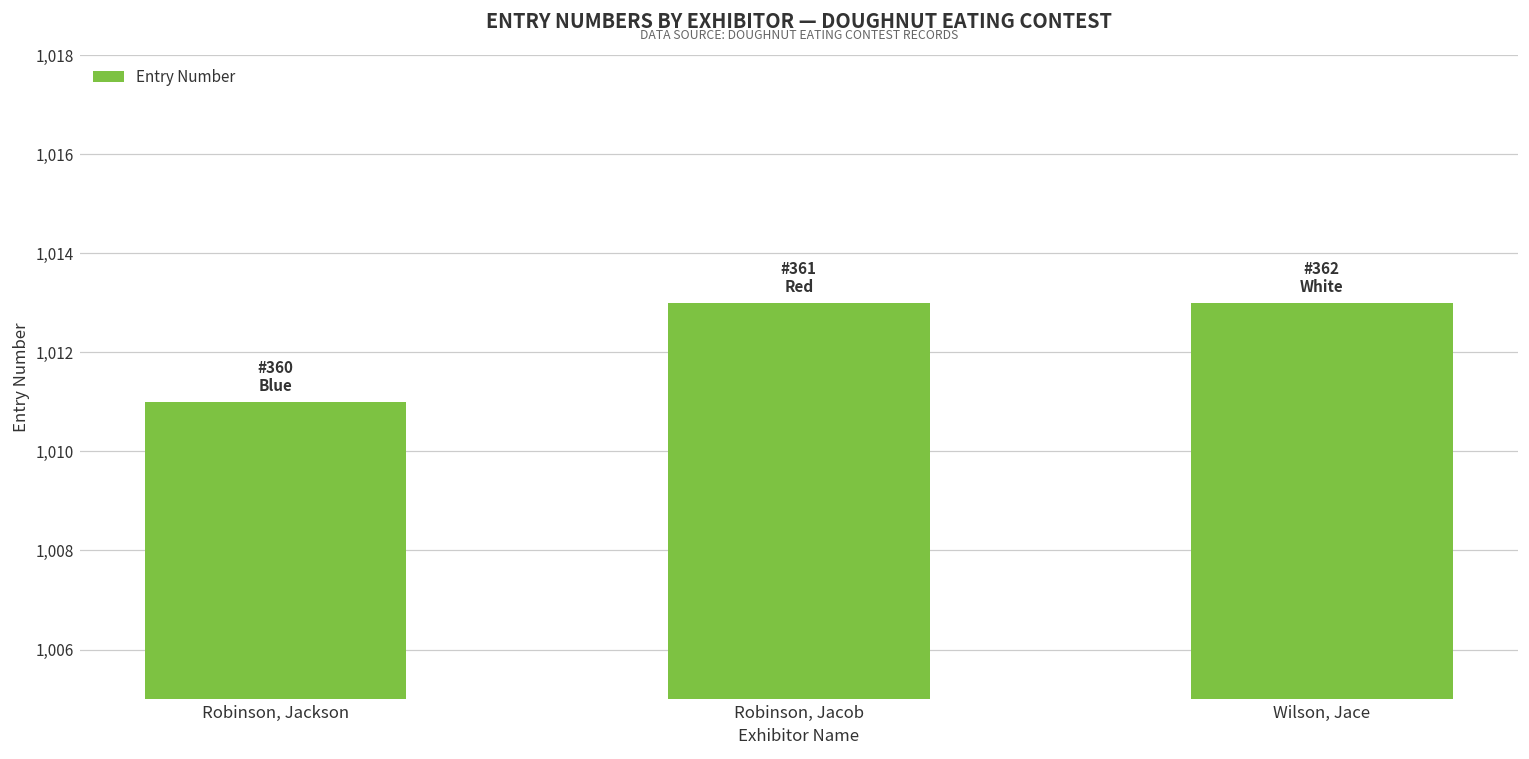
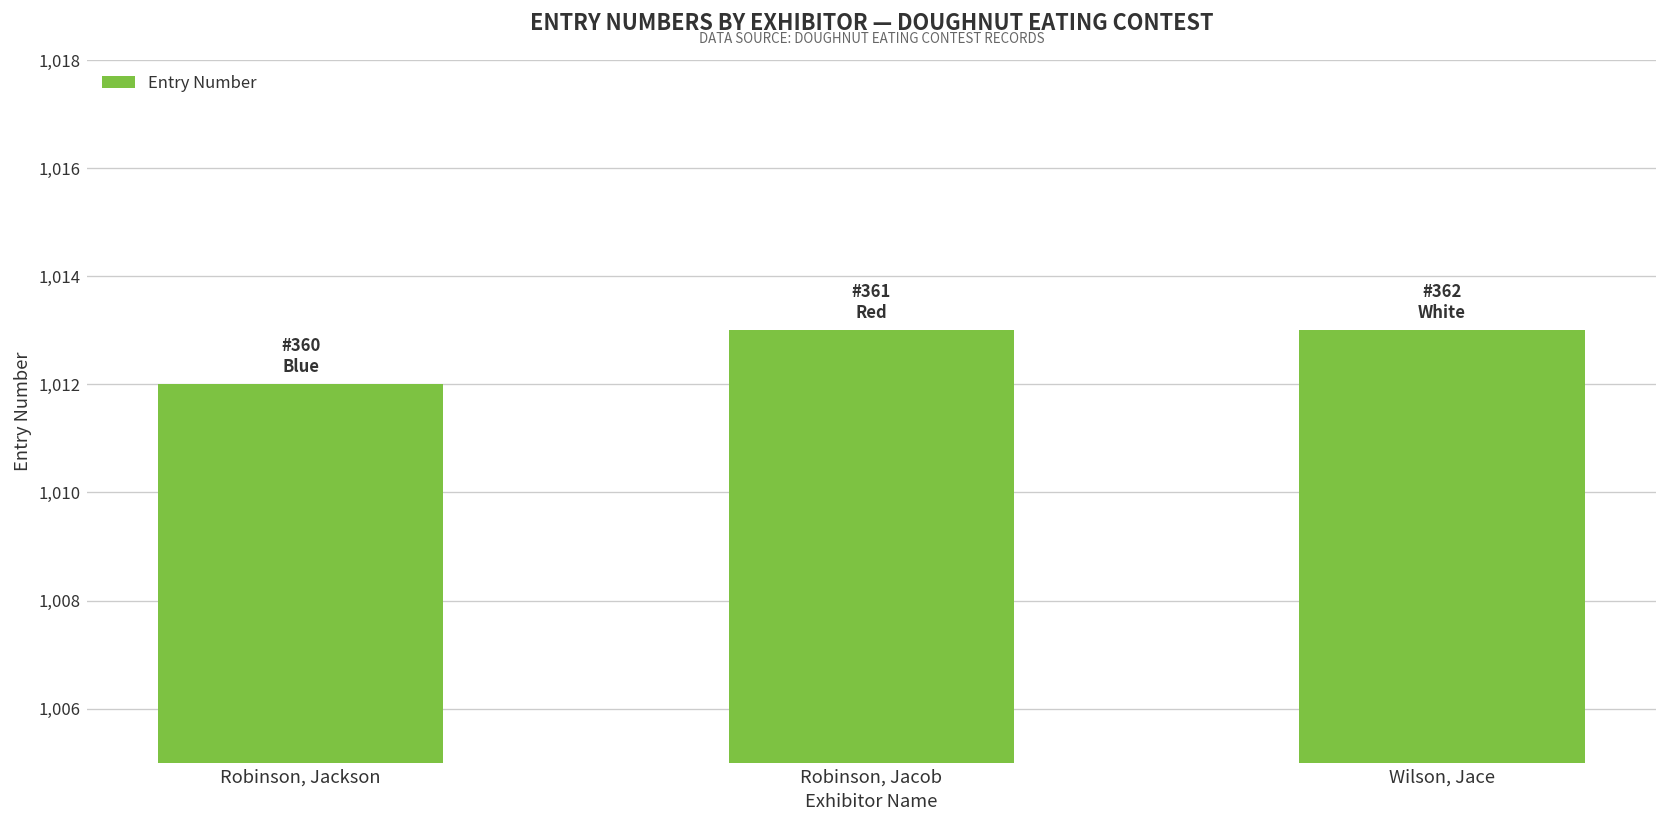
Robinson, Jackson: 1,011 -> 1,012
